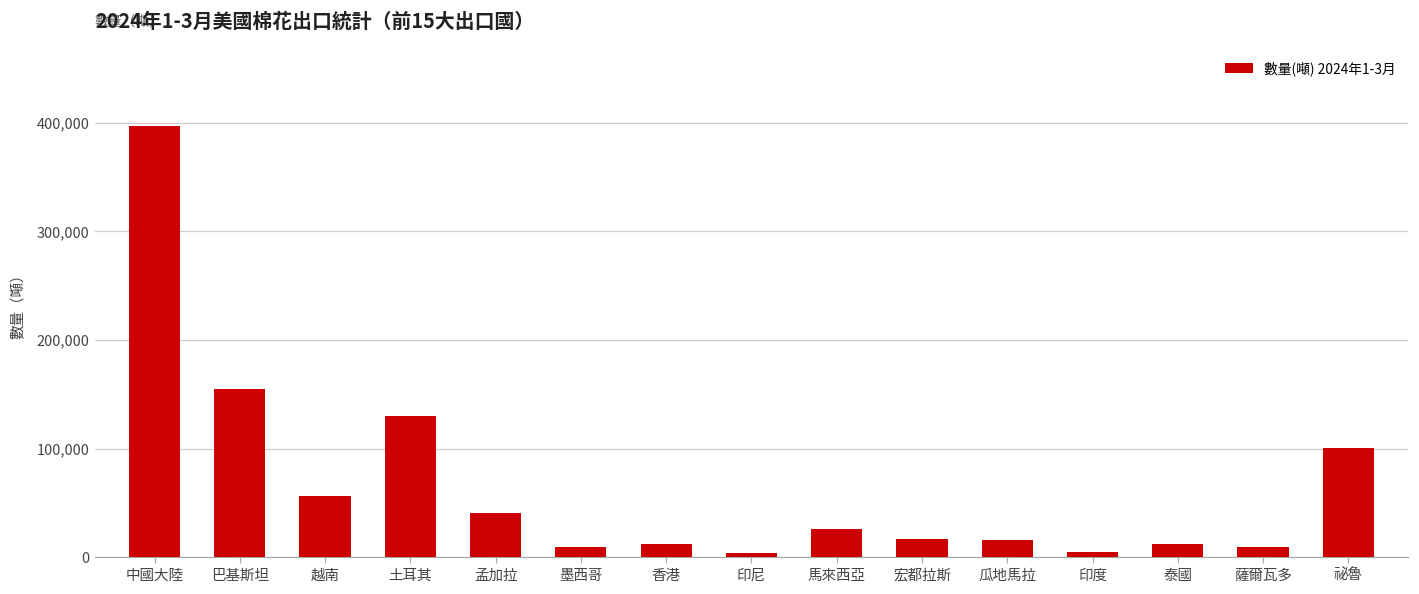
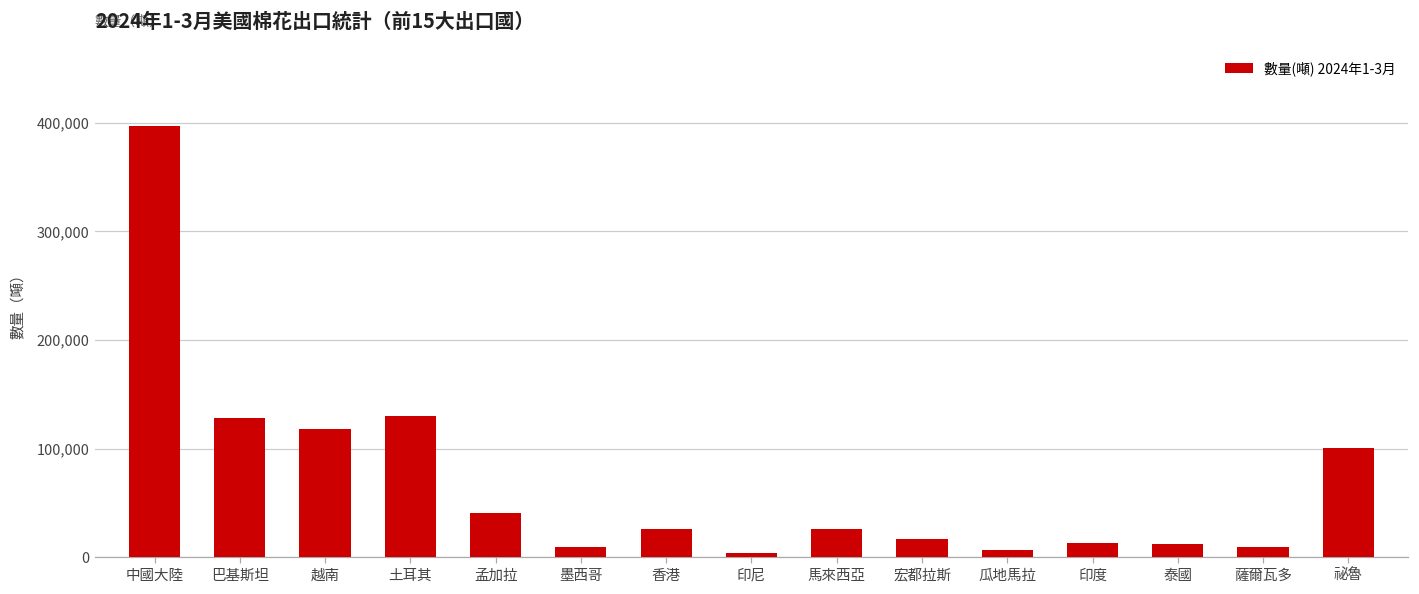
巴基斯坦: 160,000 -> 130,000
越南: 60,000 -> 120,000
香港: 10,000 -> 30,000
瓜地馬拉: 20,000 -> 10,000
印度: 0 -> 10,000
